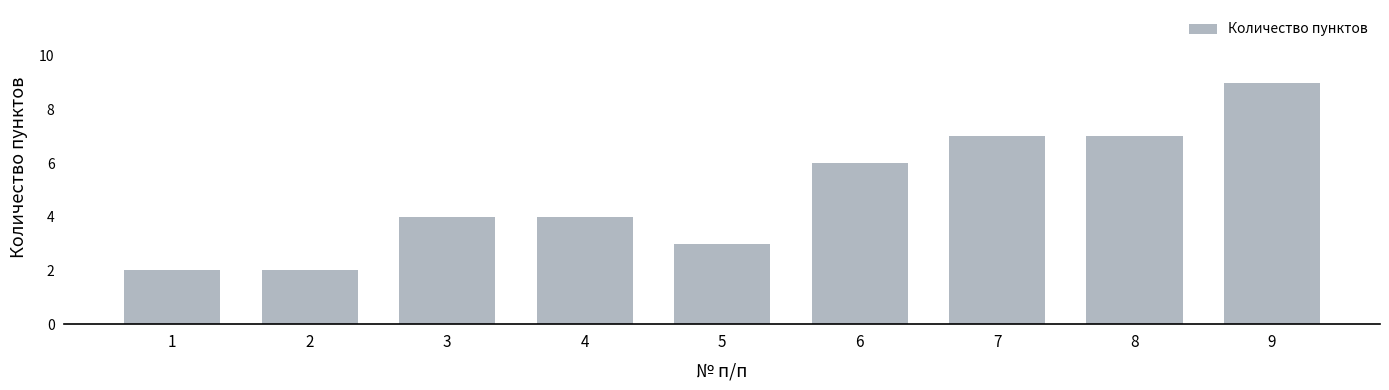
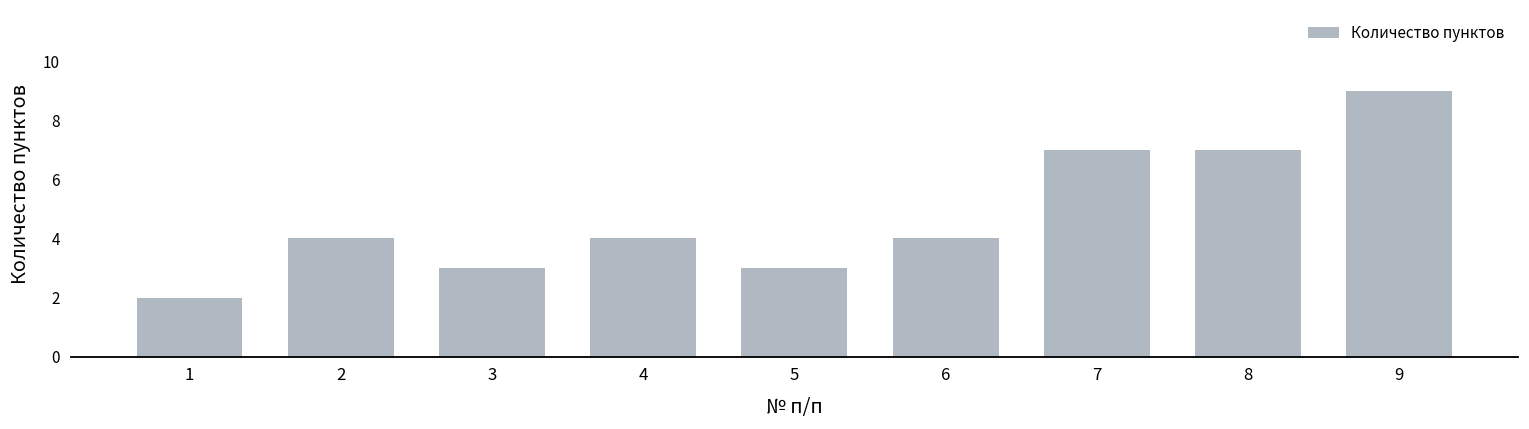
2: 2 -> 4
3: 4 -> 3
6: 6 -> 4
